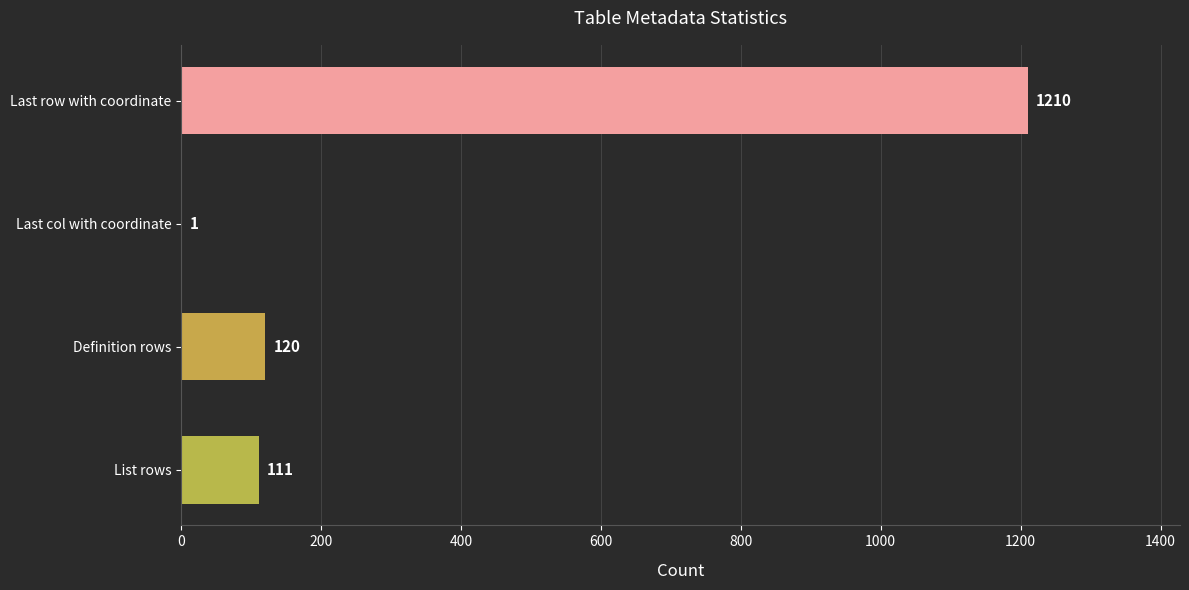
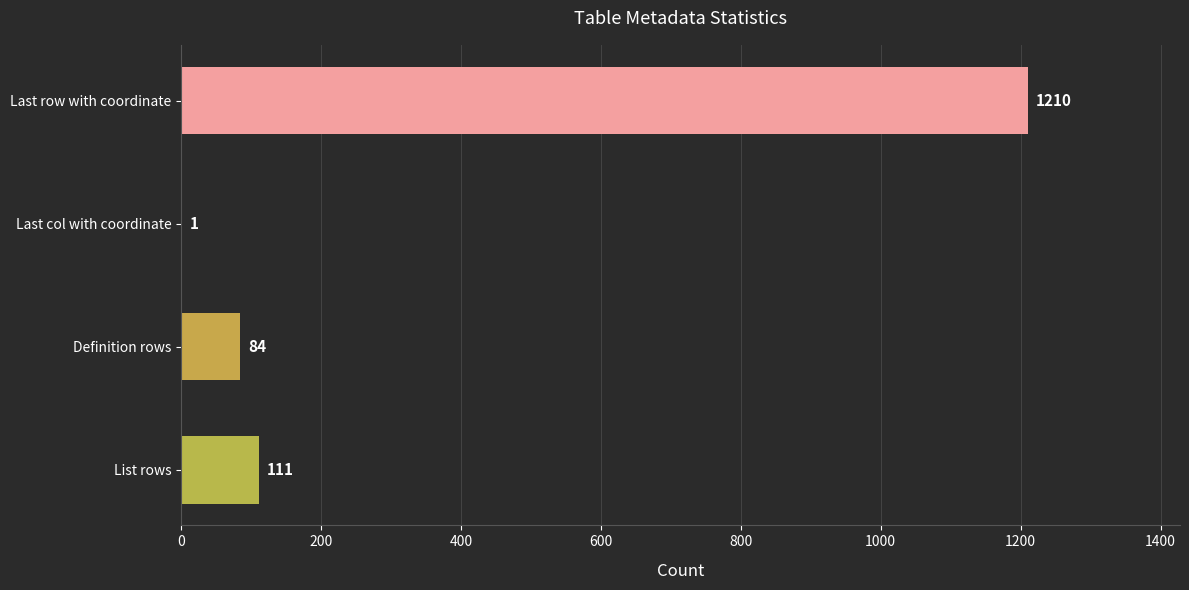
Definition rows: 120 -> 84
